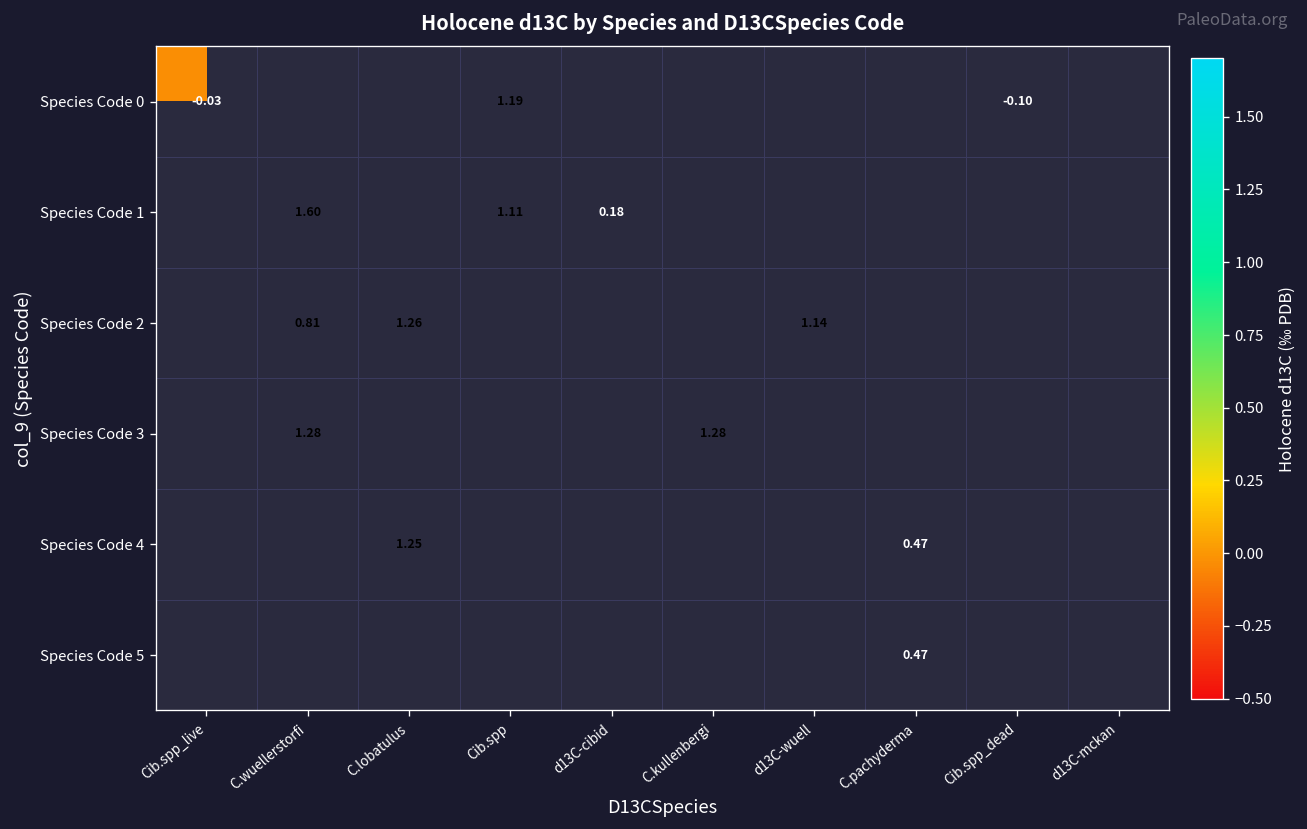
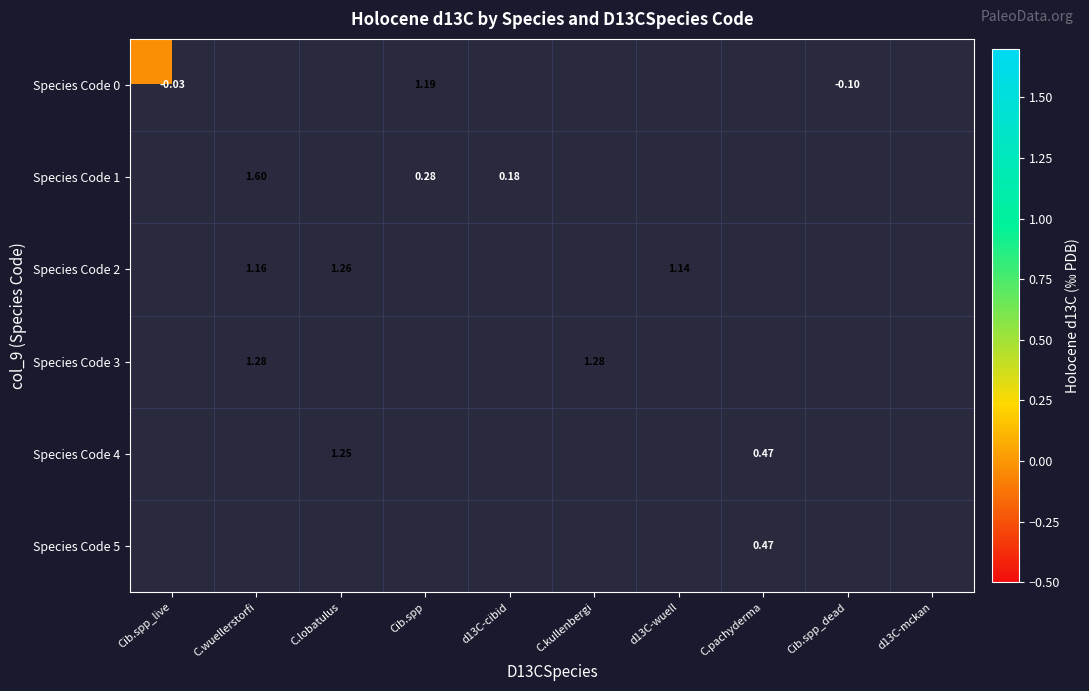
Species Code 1, Cib.spp: 1.11 -> 0.28
Species Code 2, C.wuellerstorfi: 0.81 -> 1.16
